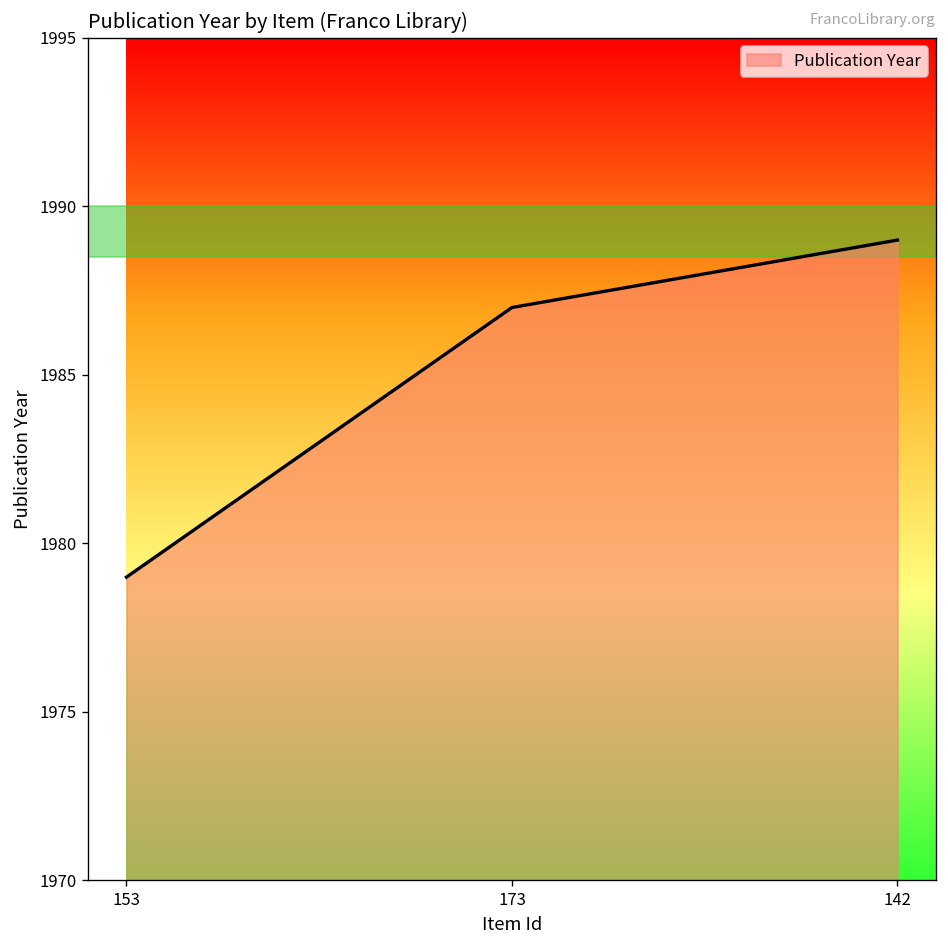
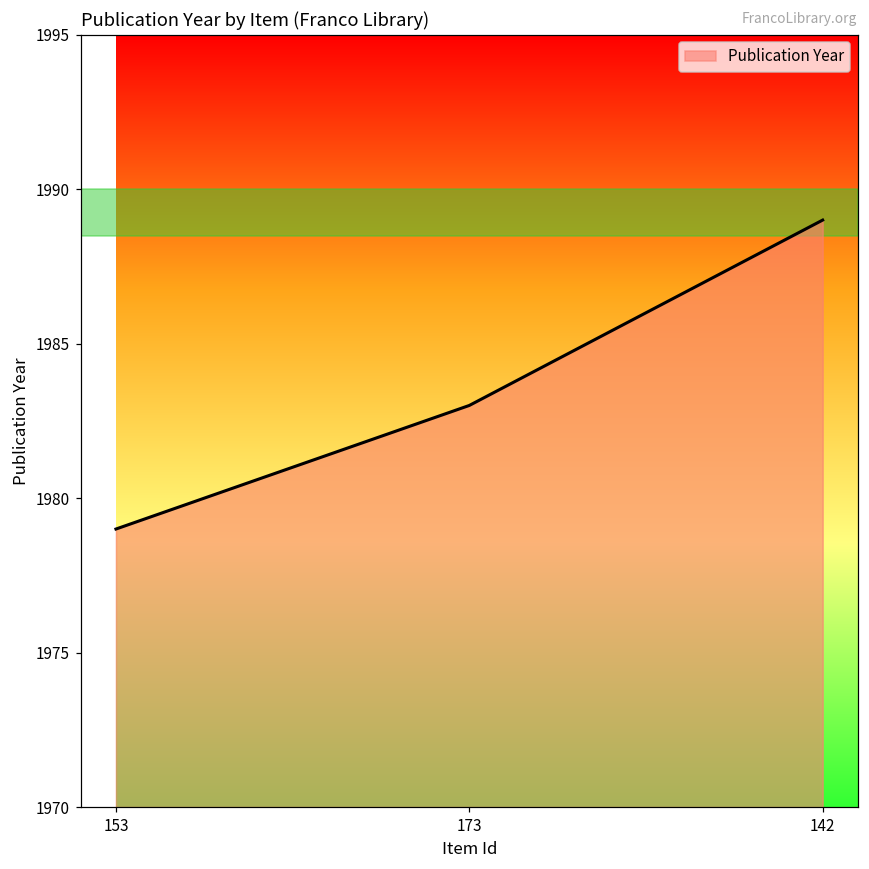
173: 1987 -> 1983
